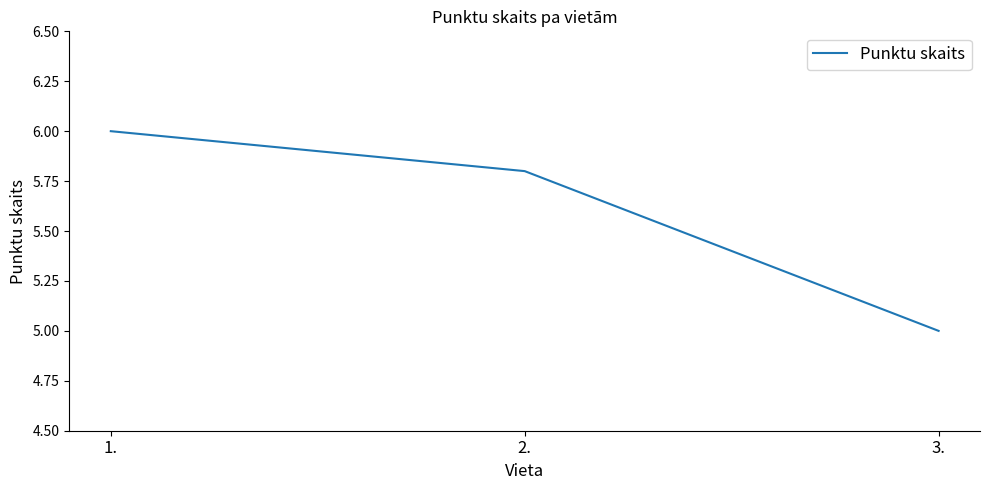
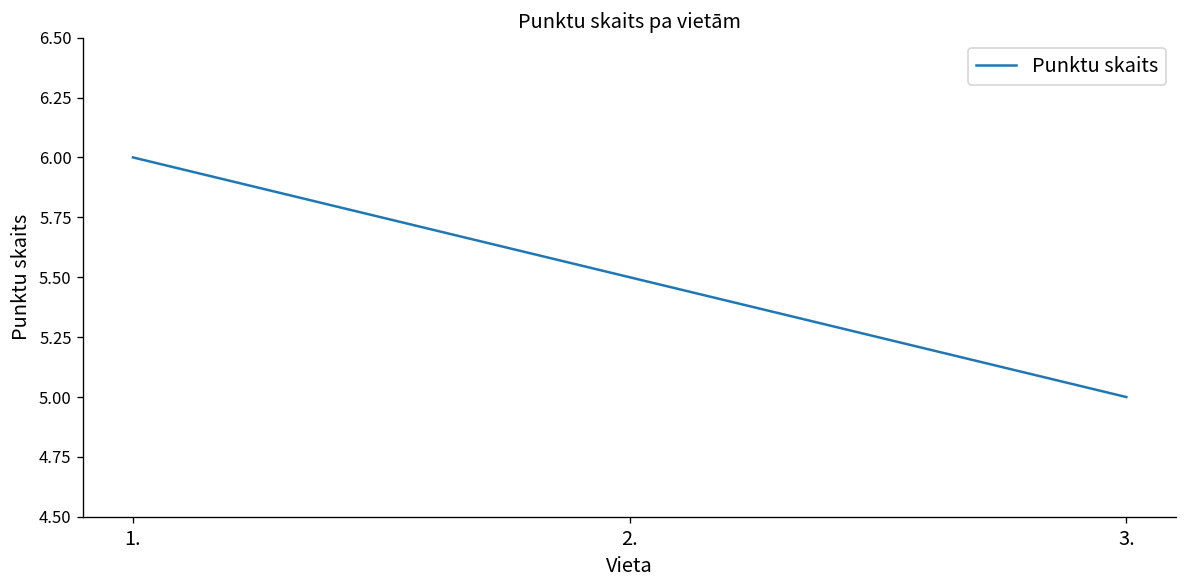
2.: 5.8 -> 5.5
